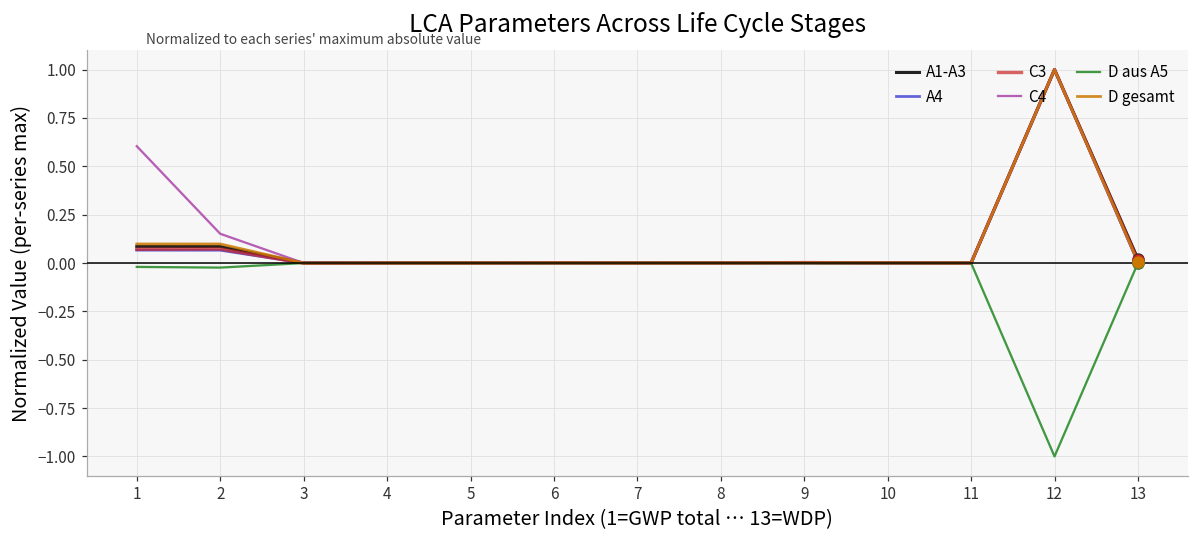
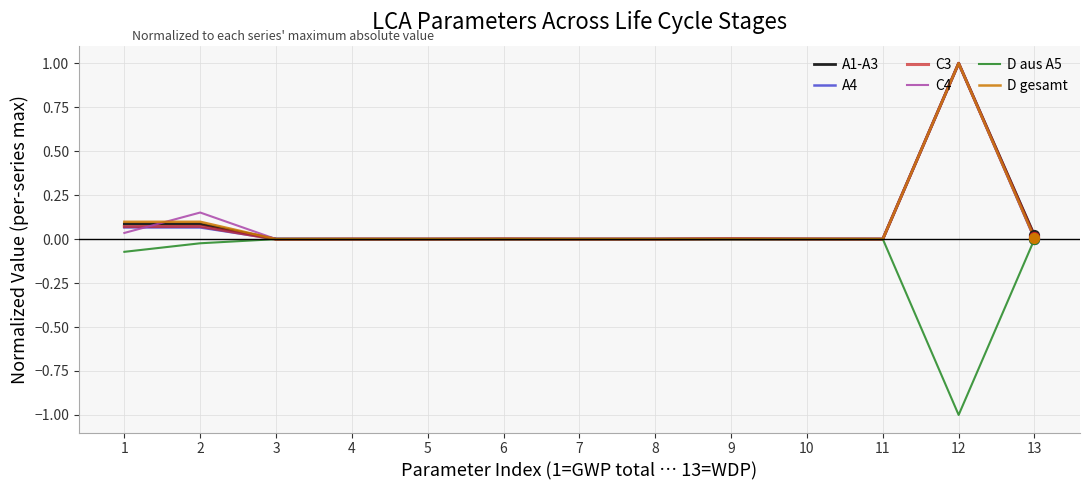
C4, 1: 0.60 -> 0.04
D aus A5, 1: -0.02 -> -0.07
